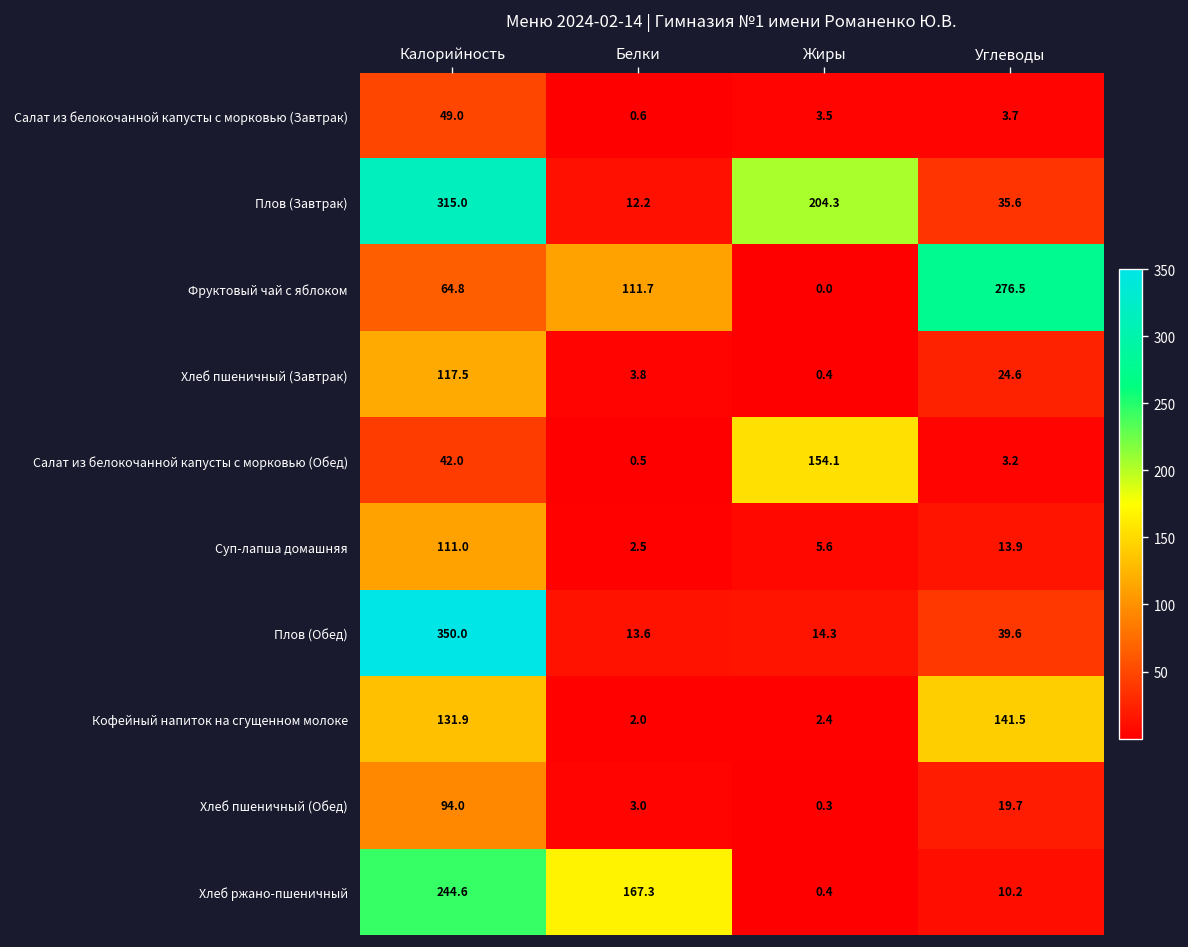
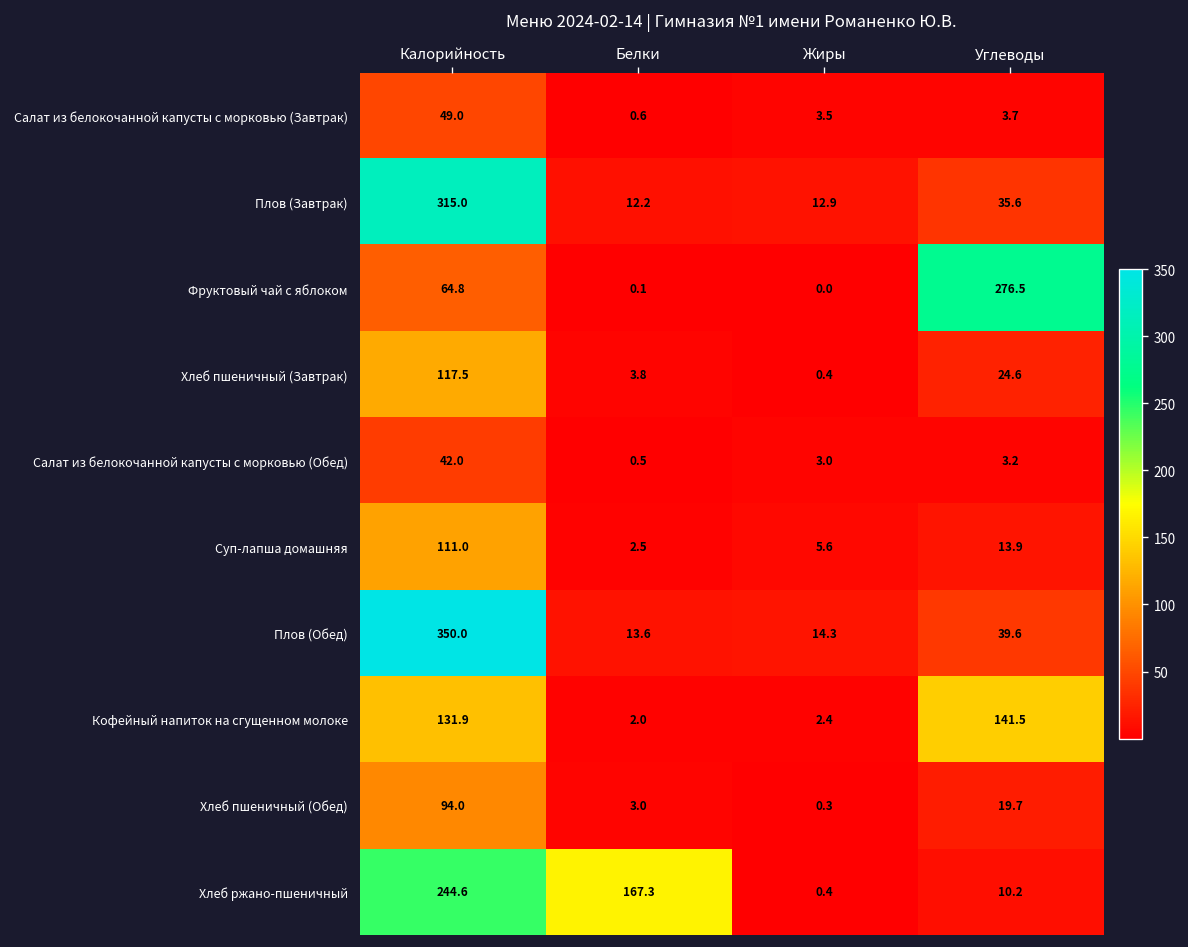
Плов (Завтрак), Жиры: 204.3 -> 12.9
Фруктовый чай с яблоком, Белки: 111.7 -> 0.1
Салат из белокочанной капусты с морковью (Обед), Жиры: 154.1 -> 3.0
